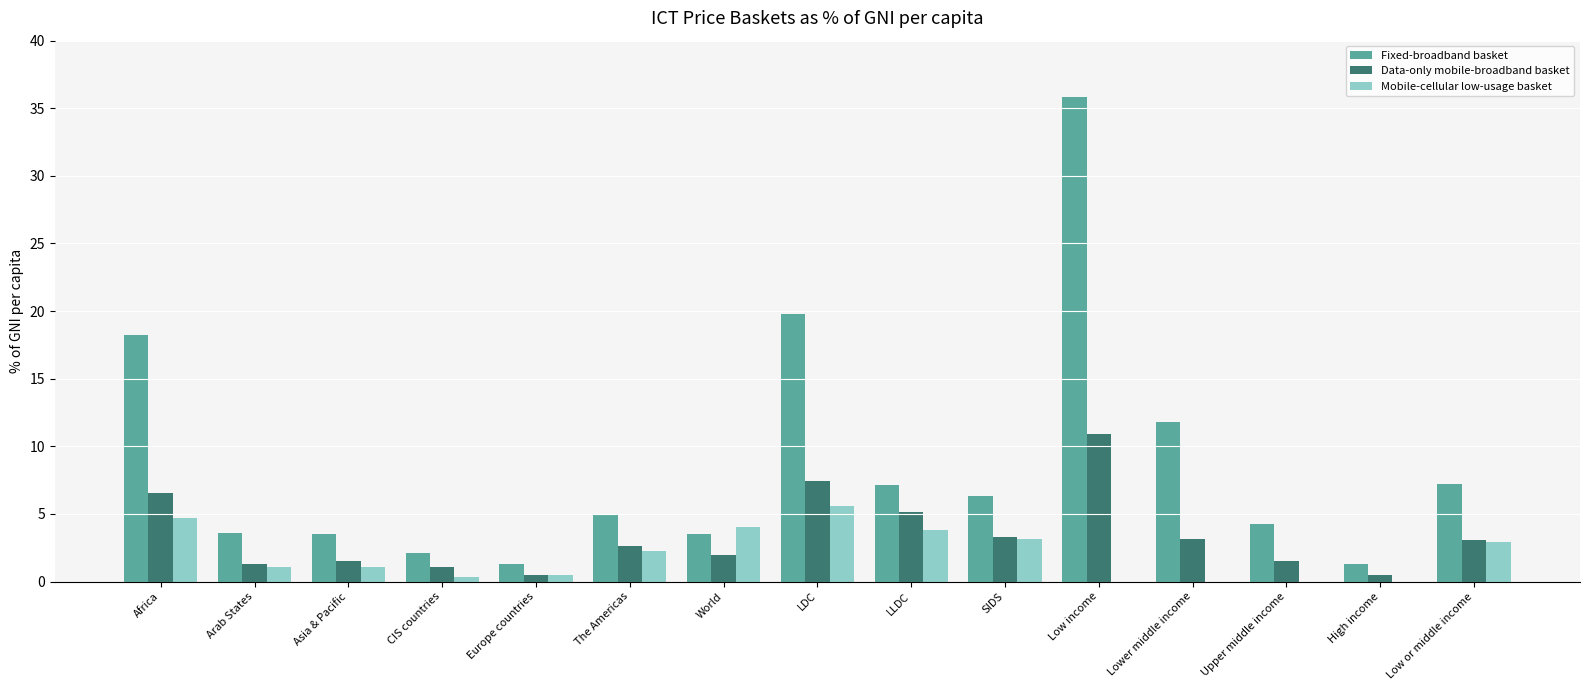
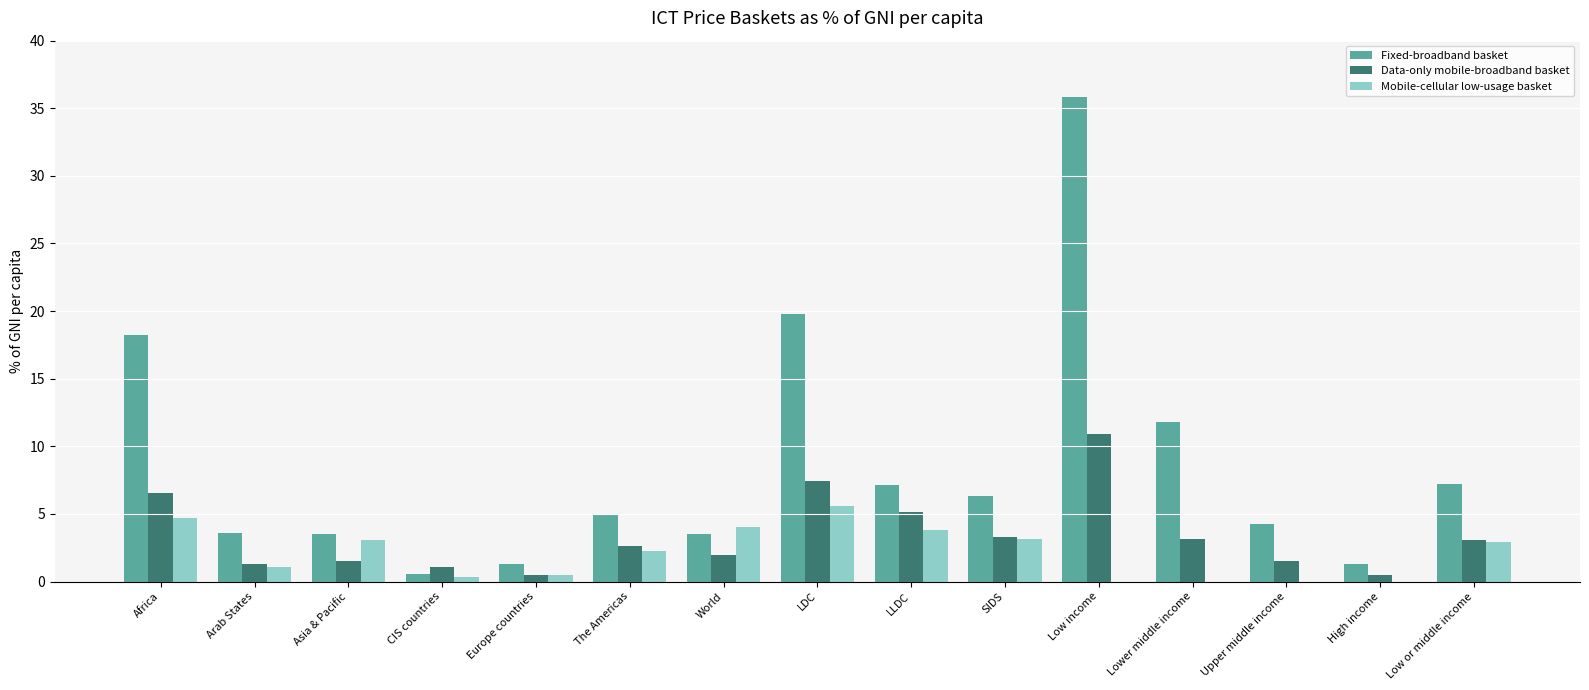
Mobile-cellular low-usage basket, Asia & Pacific: 1.1 -> 3.0
Fixed-broadband basket, CIS countries: 2.1 -> 0.6
